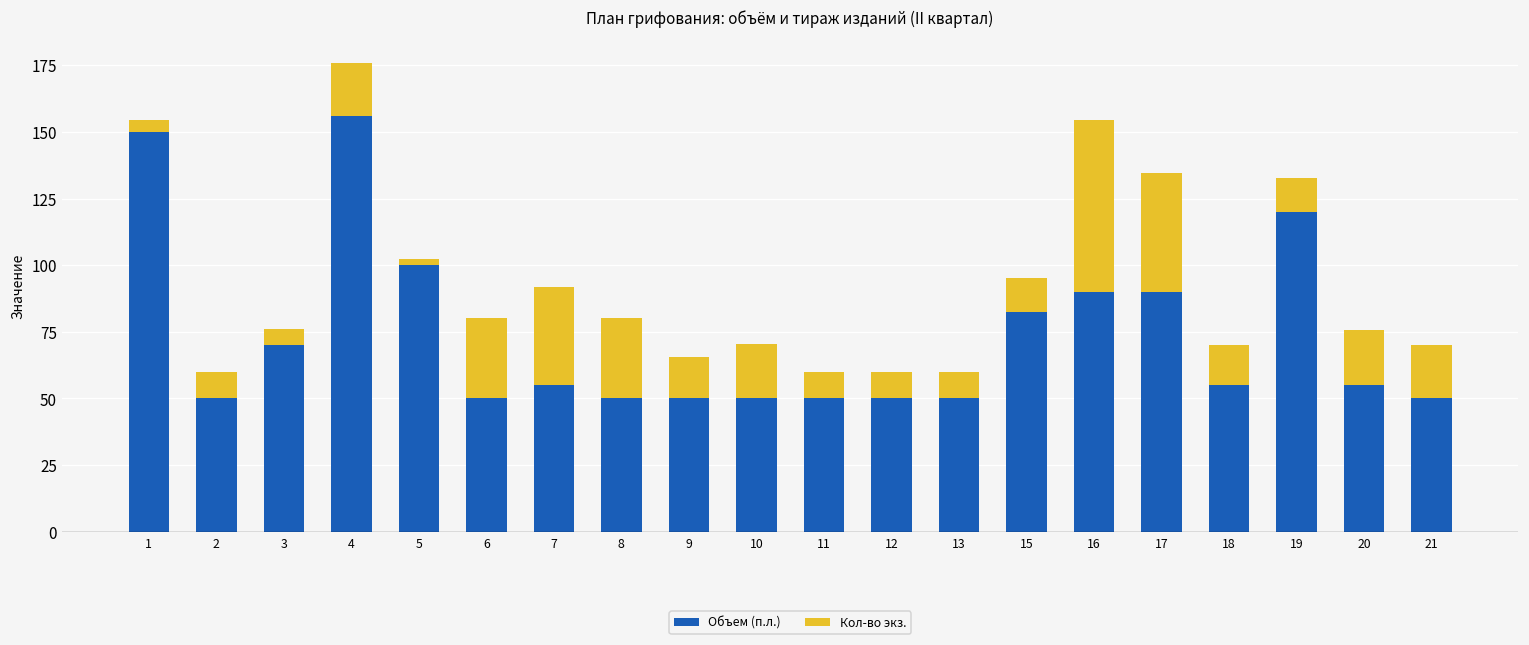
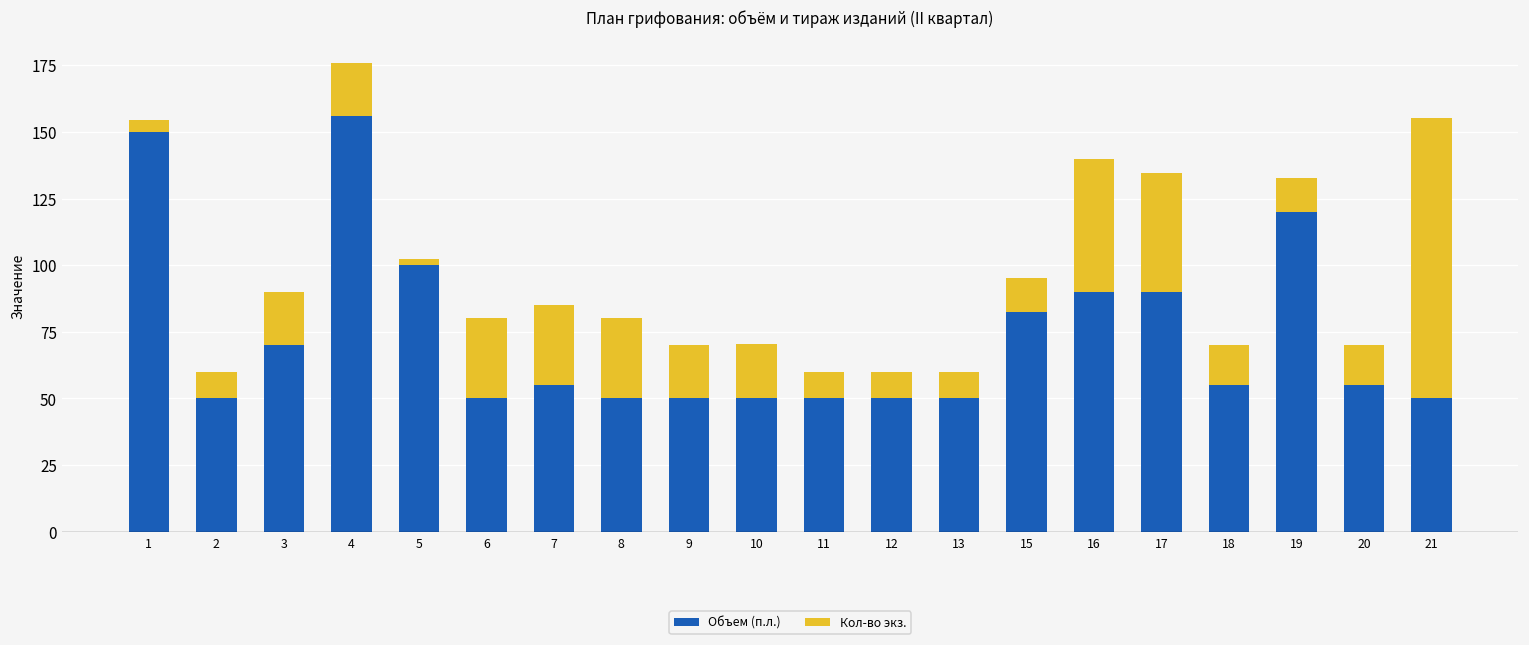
Кол-во экз., 3: 6 -> 20
Кол-во экз., 7: 37 -> 30
Кол-во экз., 9: 16 -> 20
Кол-во экз., 16: 64 -> 50
Кол-во экз., 20: 21 -> 15
Кол-во экз., 21: 20 -> 105
